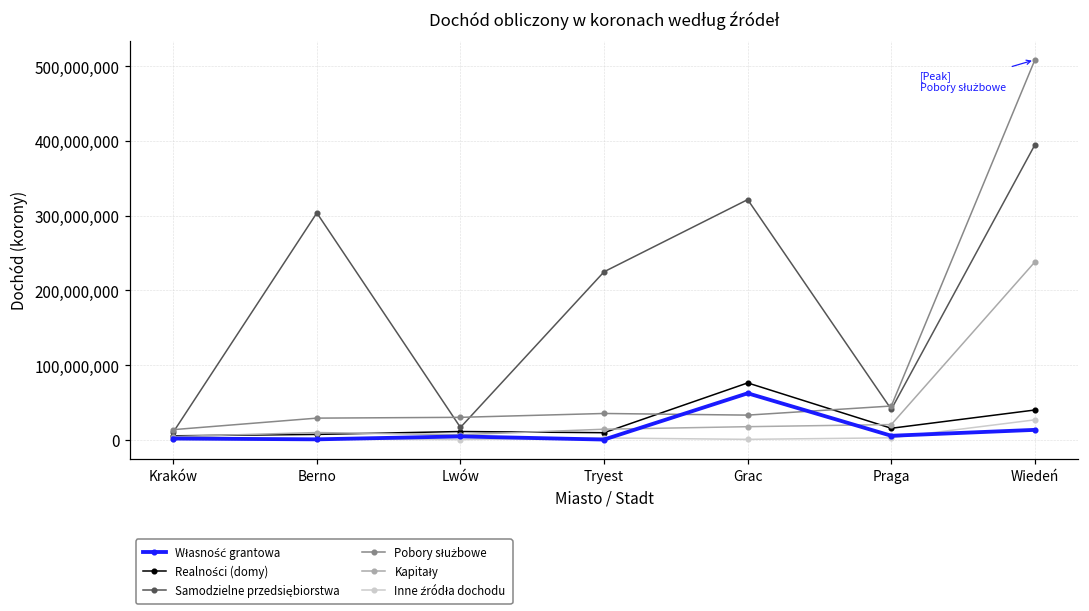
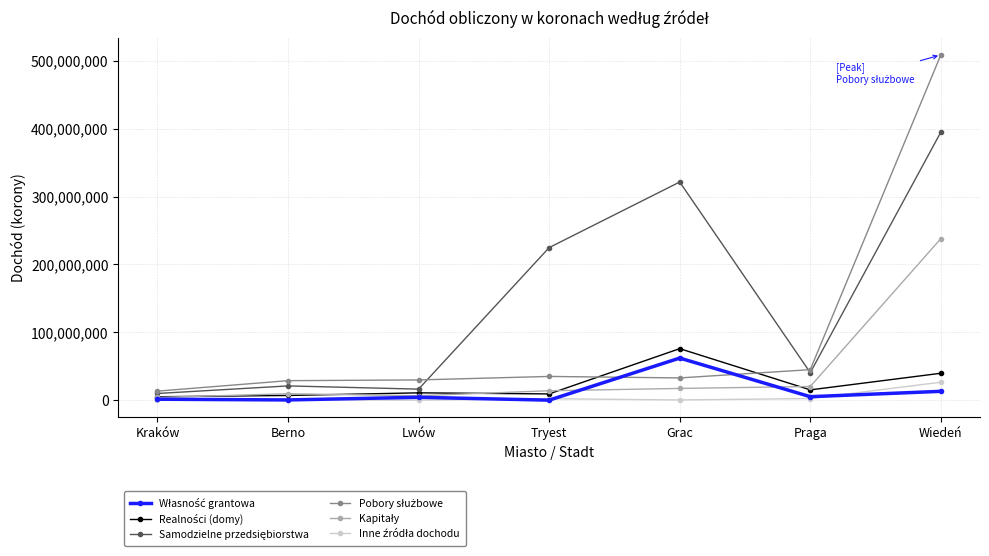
Samodzielne przedsiębiorstwa, Berno: 300,000,000 -> 20,000,000
